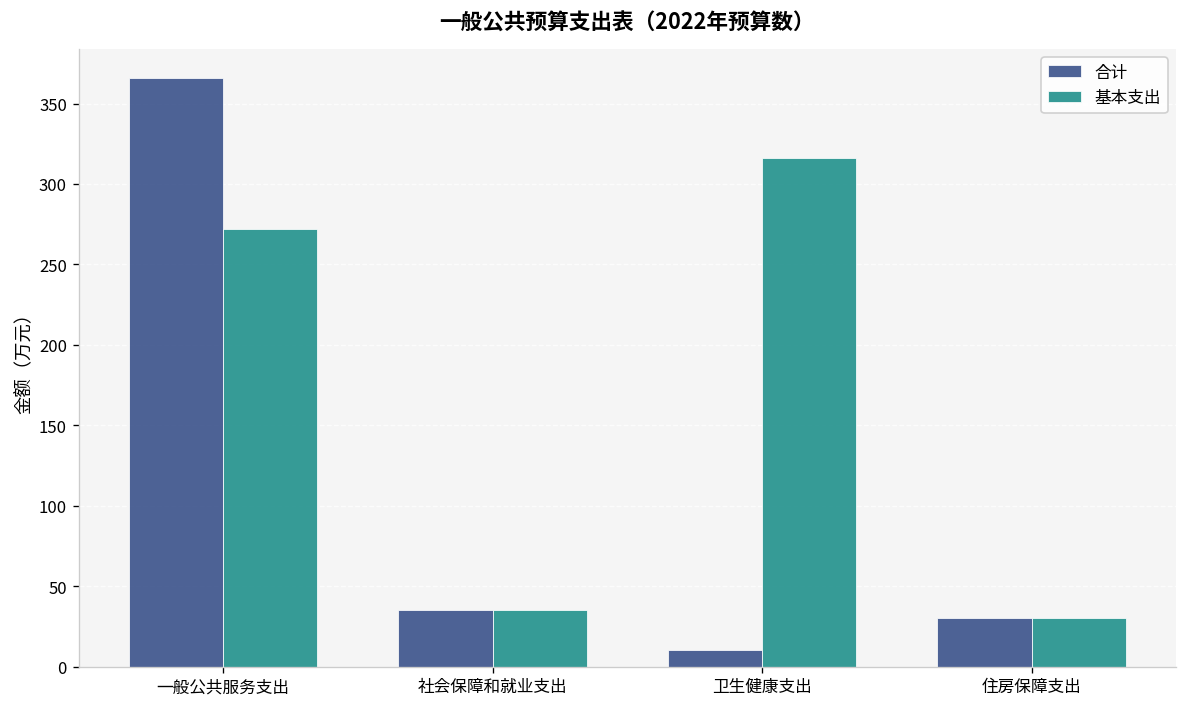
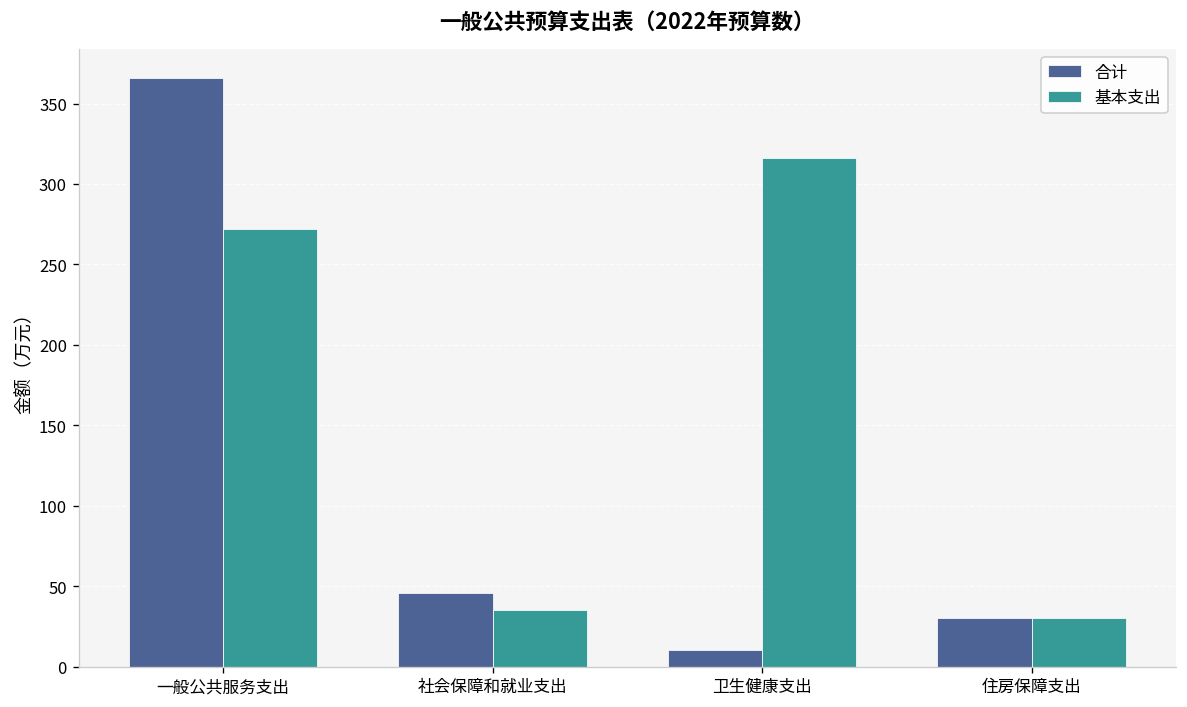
合计, 社会保障和就业支出: 35 -> 46
